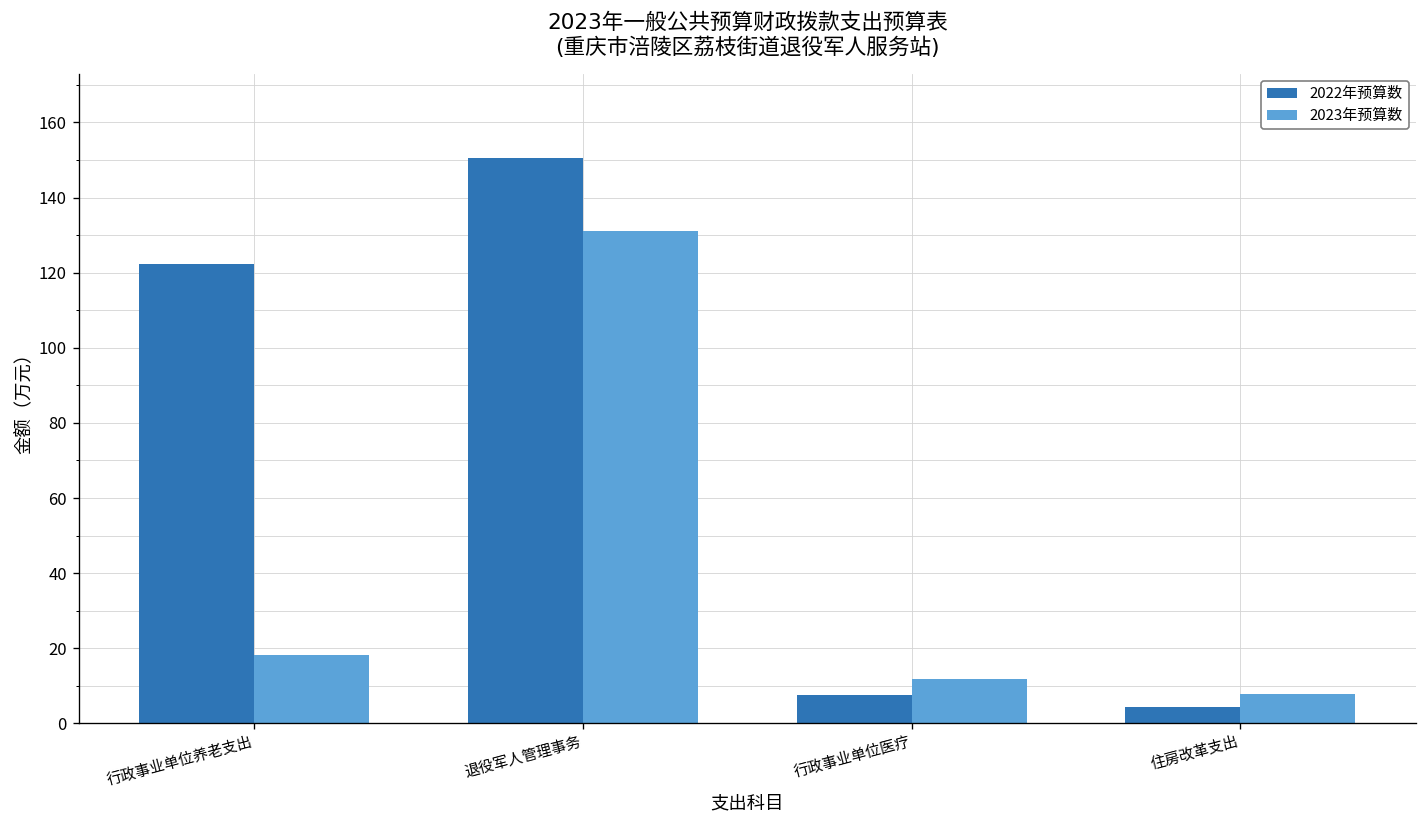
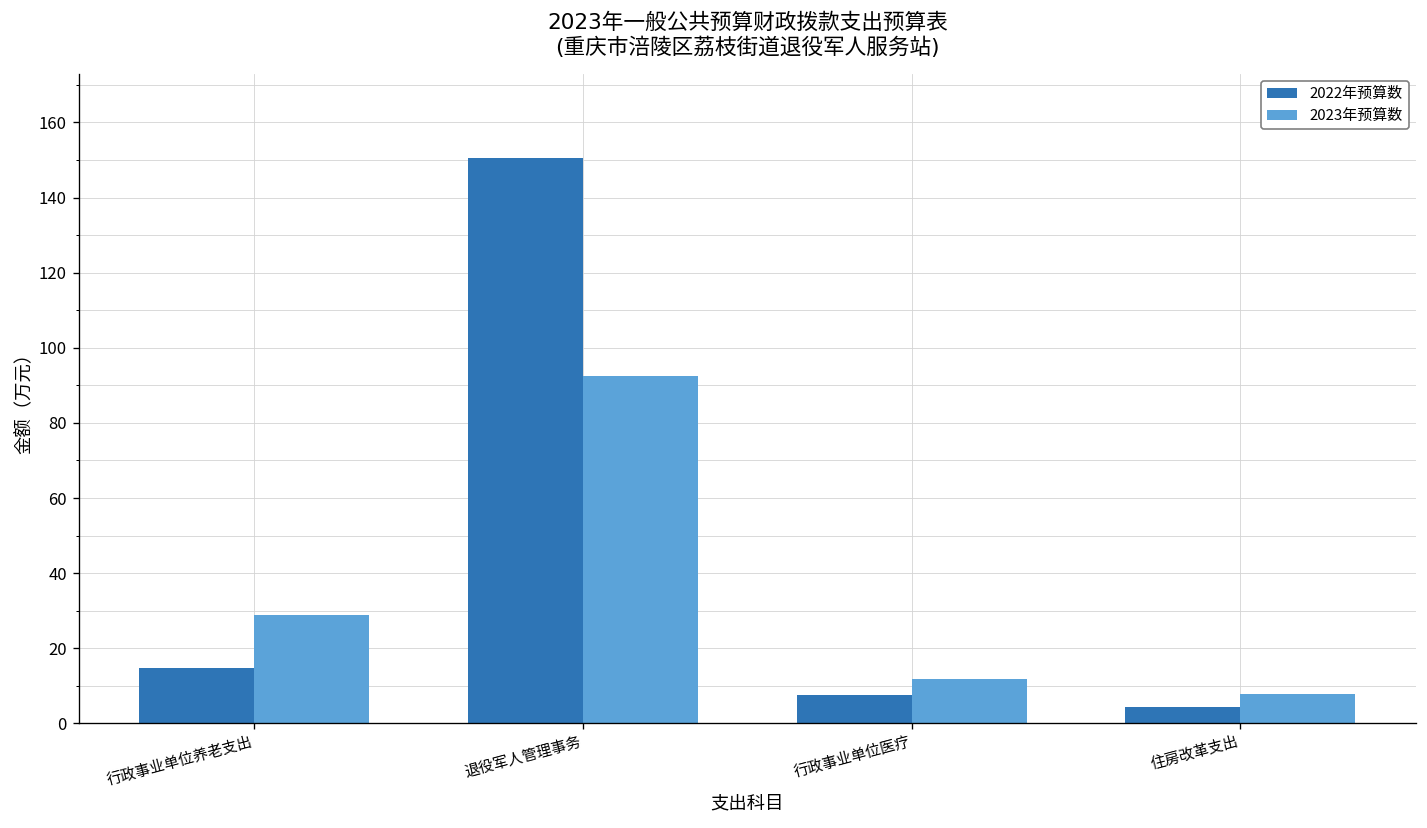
2022年预算数, 行政事业单位养老支出: 122 -> 15
2023年预算数, 行政事业单位养老支出: 18 -> 29
2023年预算数, 退役军人管理事务: 131 -> 92
